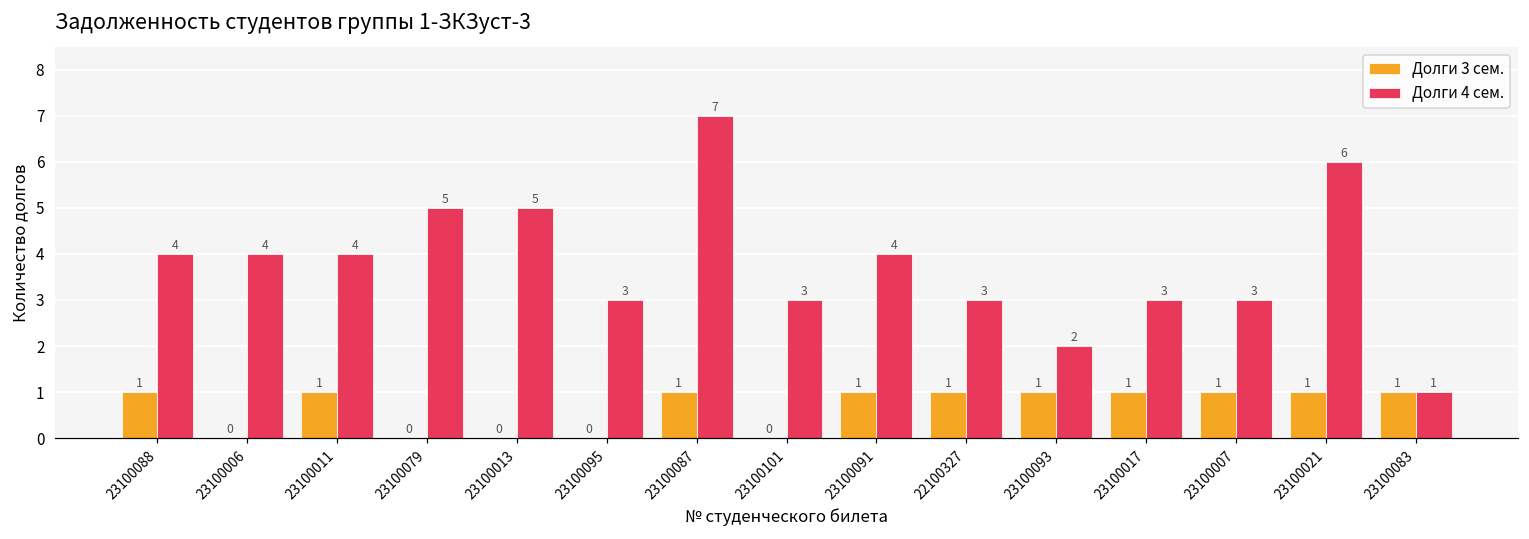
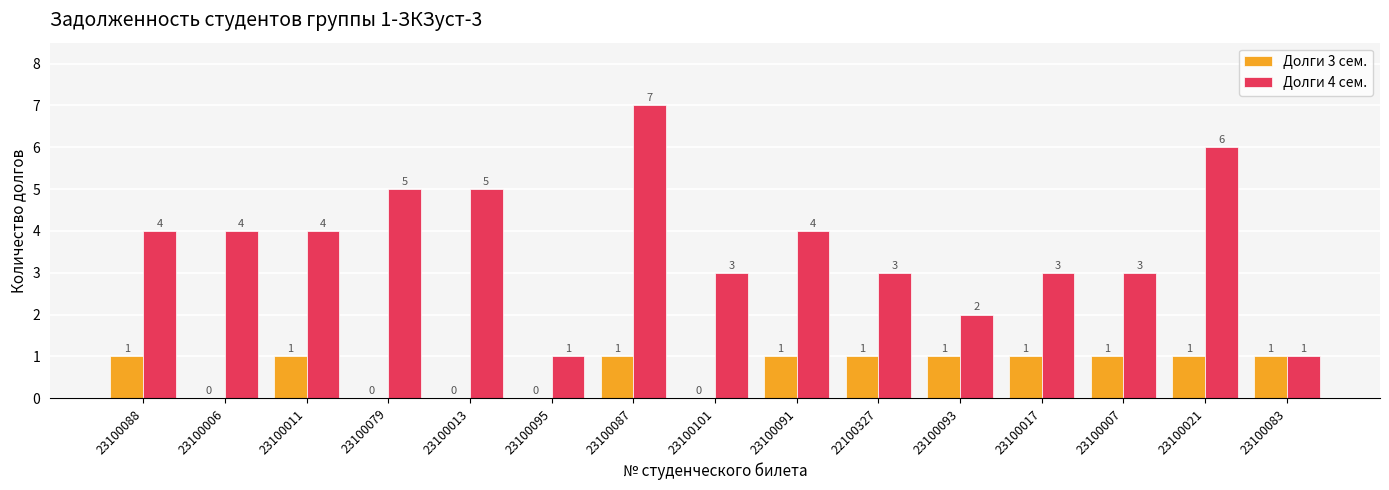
Долги 4 сем., 23100095: 3 -> 1
